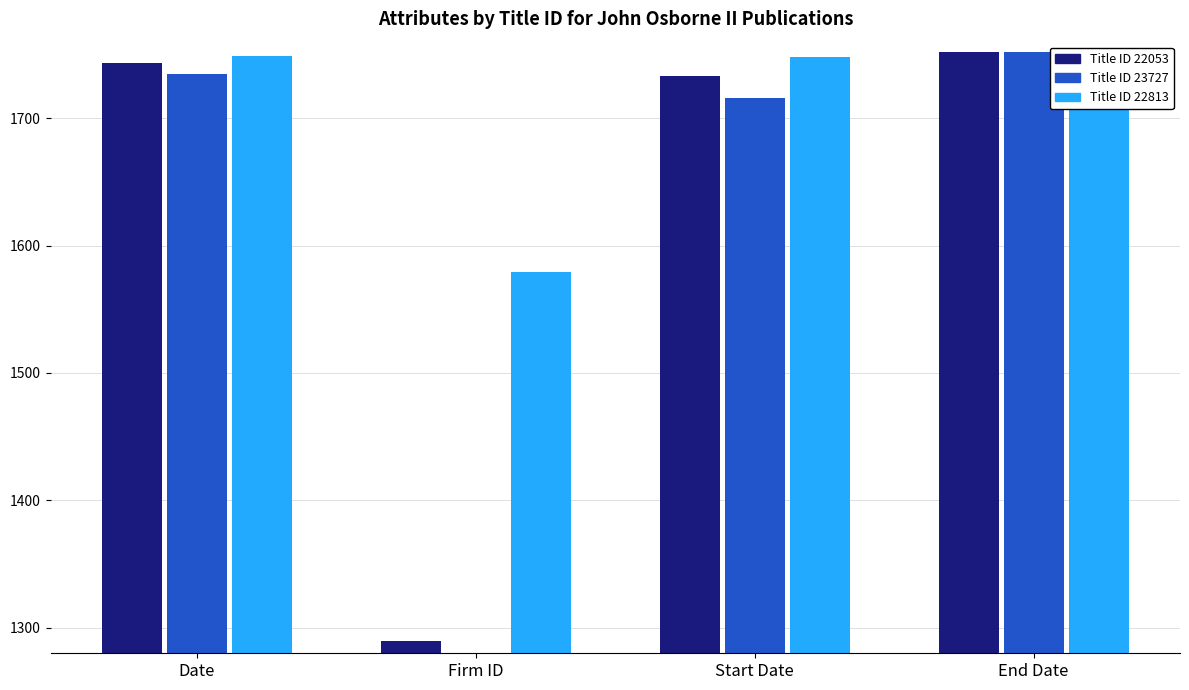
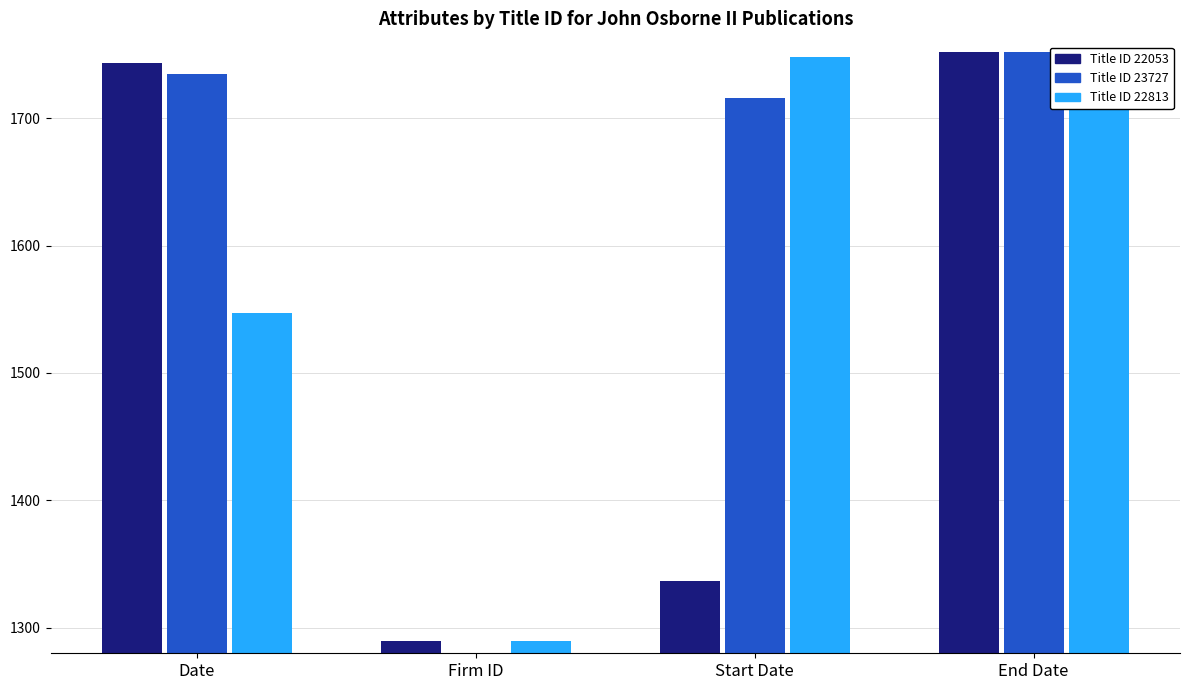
Title ID 22813, Date: 1749 -> 1547
Title ID 22813, Firm ID: 1579 -> 1290
Title ID 22053, Start Date: 1733 -> 1337
